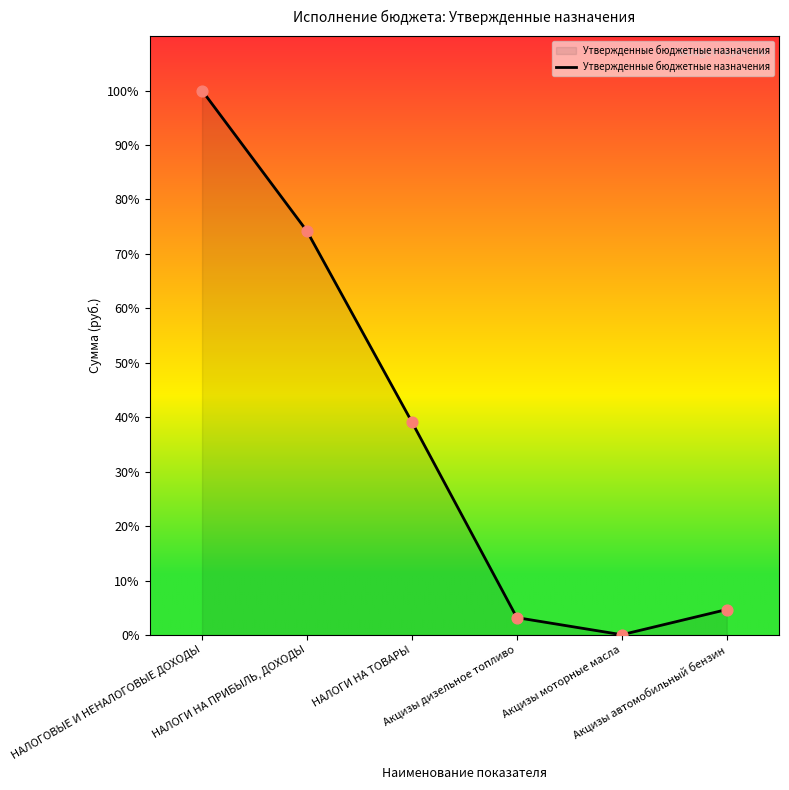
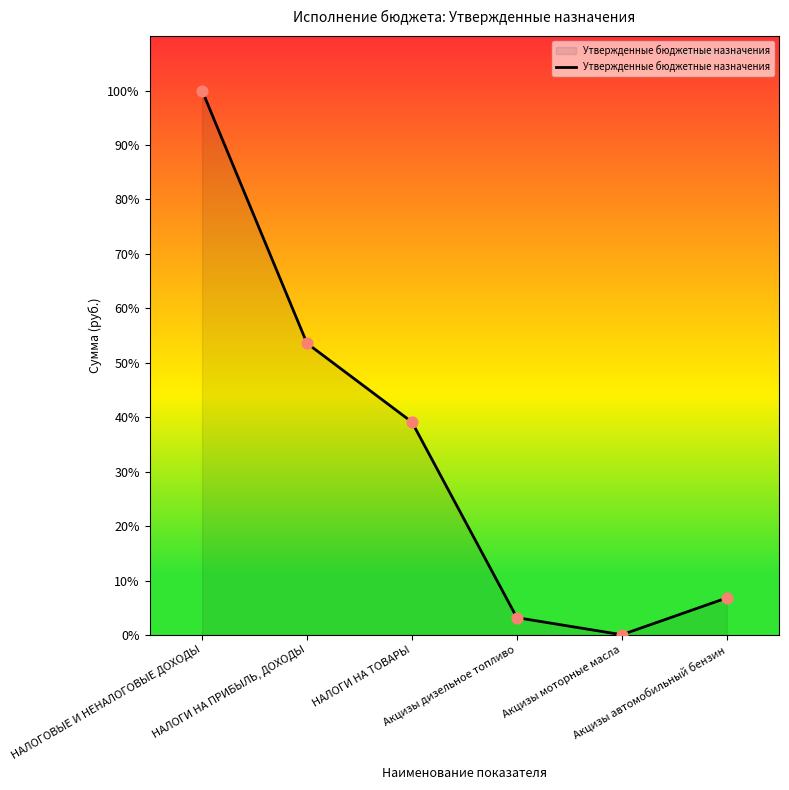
НАЛОГИ НА ПРИБЫЛЬ, ДОХОДЫ: 74% -> 54%
Акцизы автомобильный бензин: 5% -> 7%
